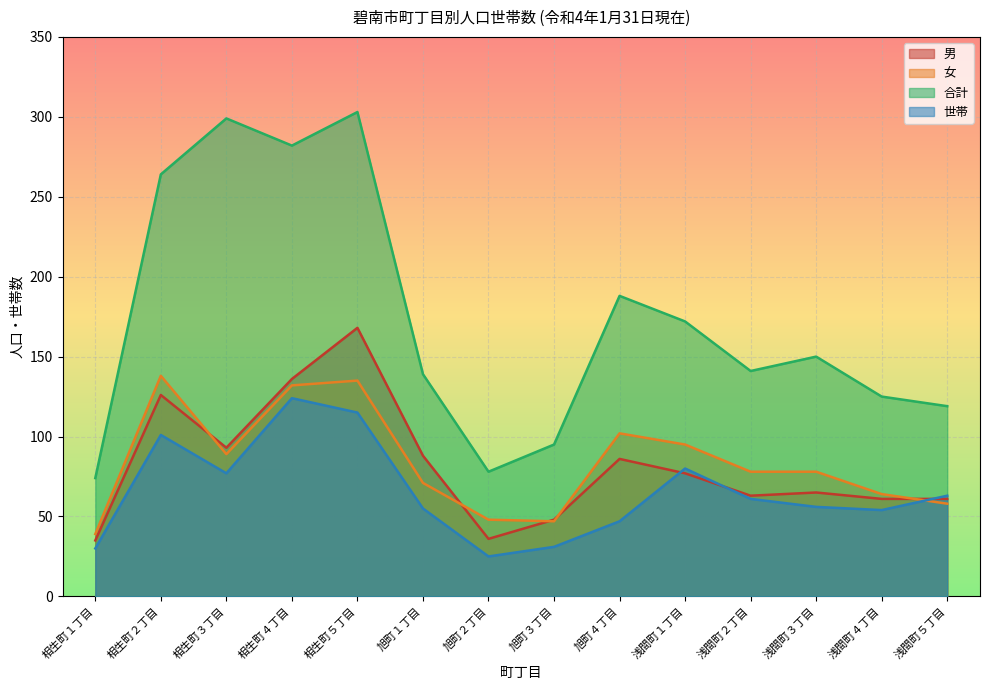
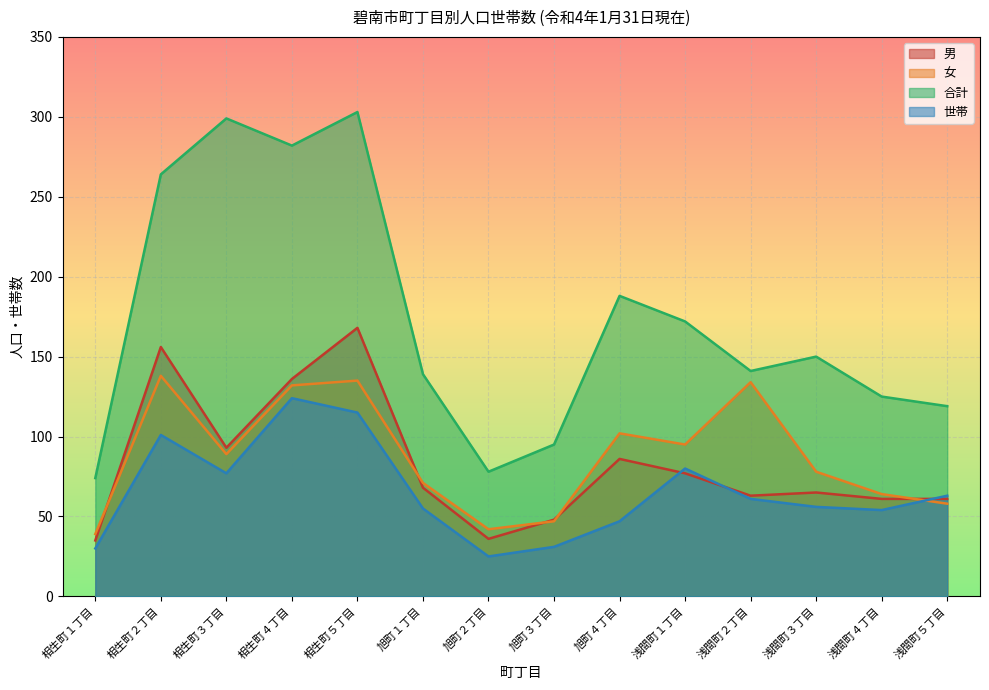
男, 相生町２丁目: 126 -> 156
男, 旭町１丁目: 88 -> 68
女, 旭町２丁目: 48 -> 42
女, 浅間町２丁目: 78 -> 134
